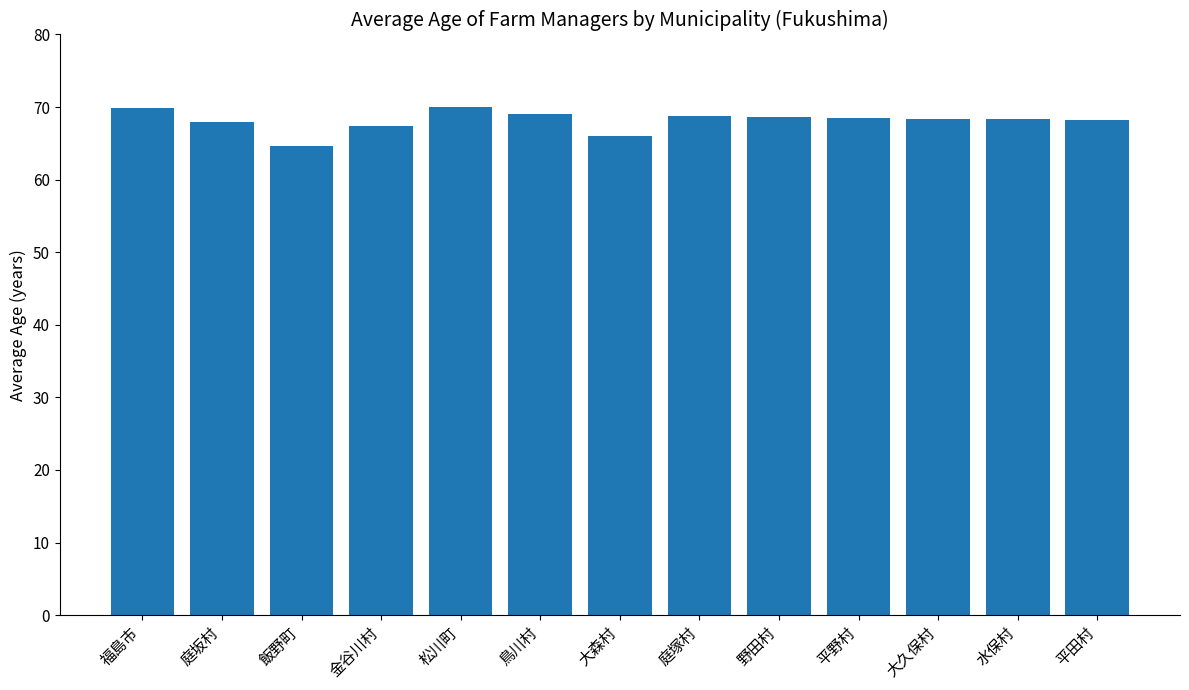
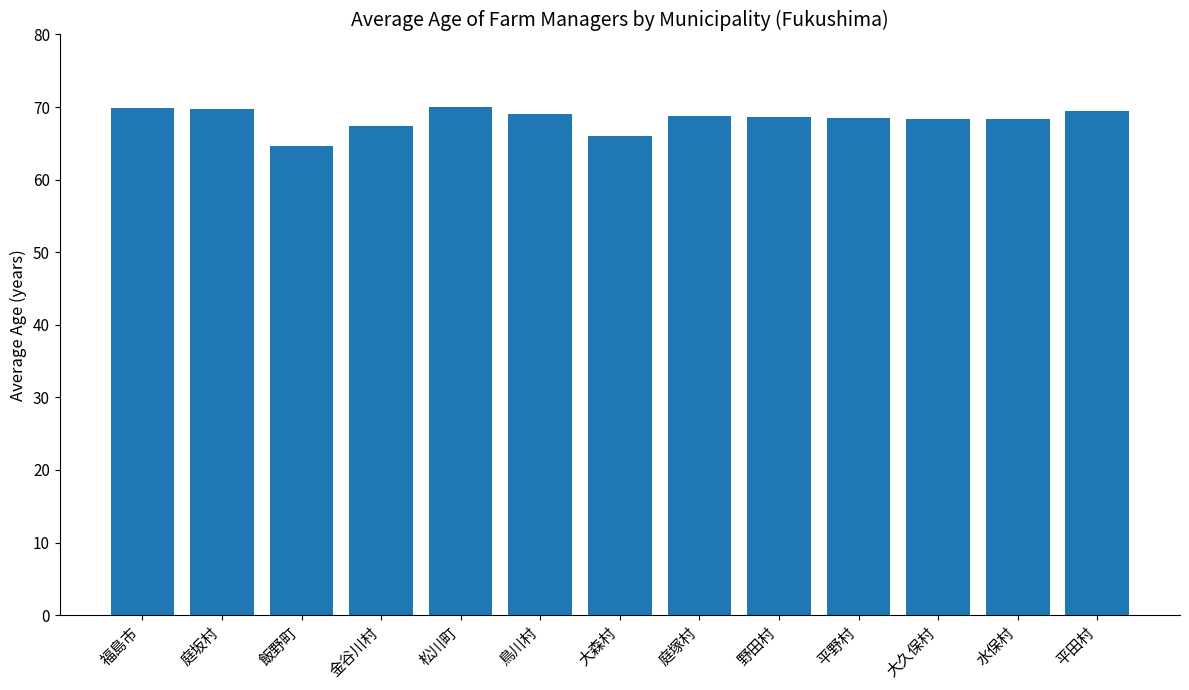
庭坂村: 68 -> 70
平田村: 68 -> 70
